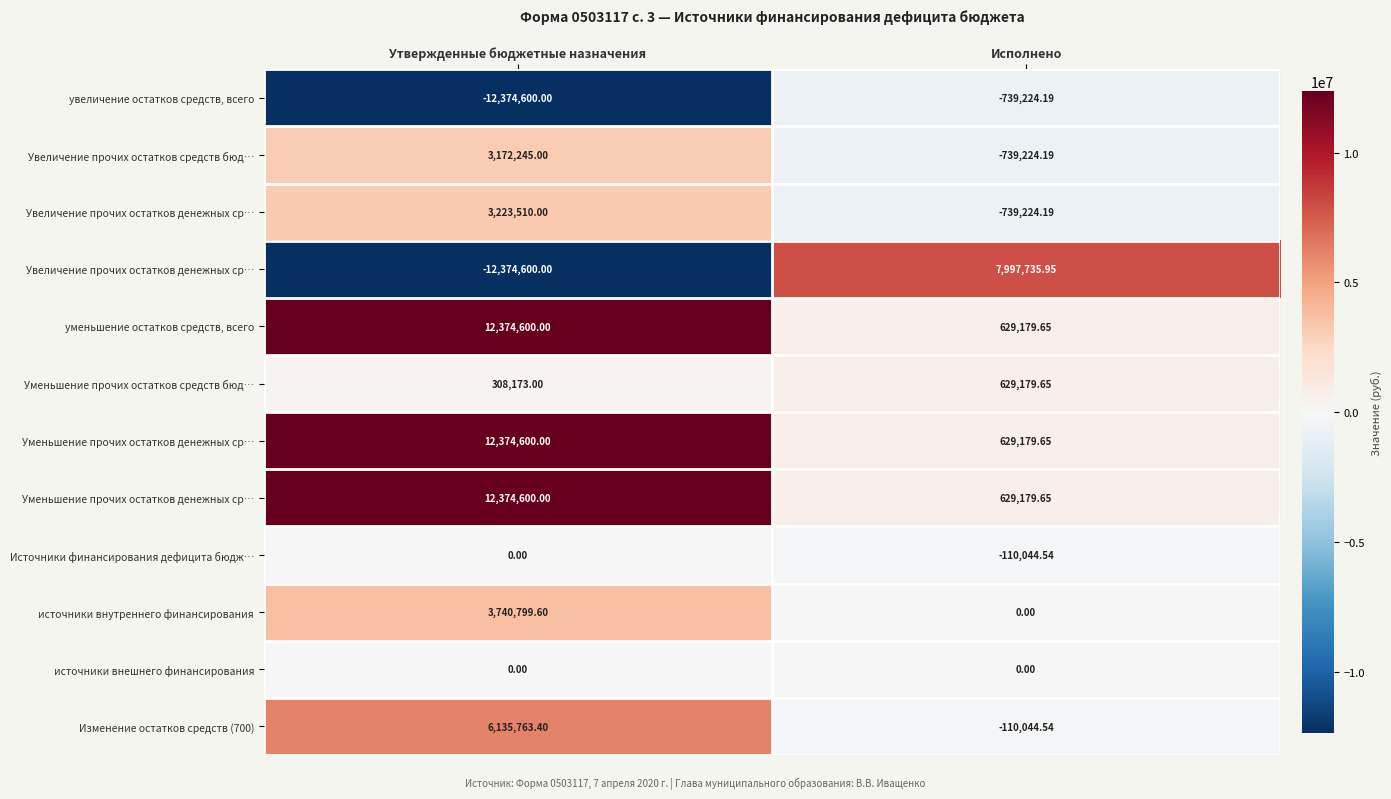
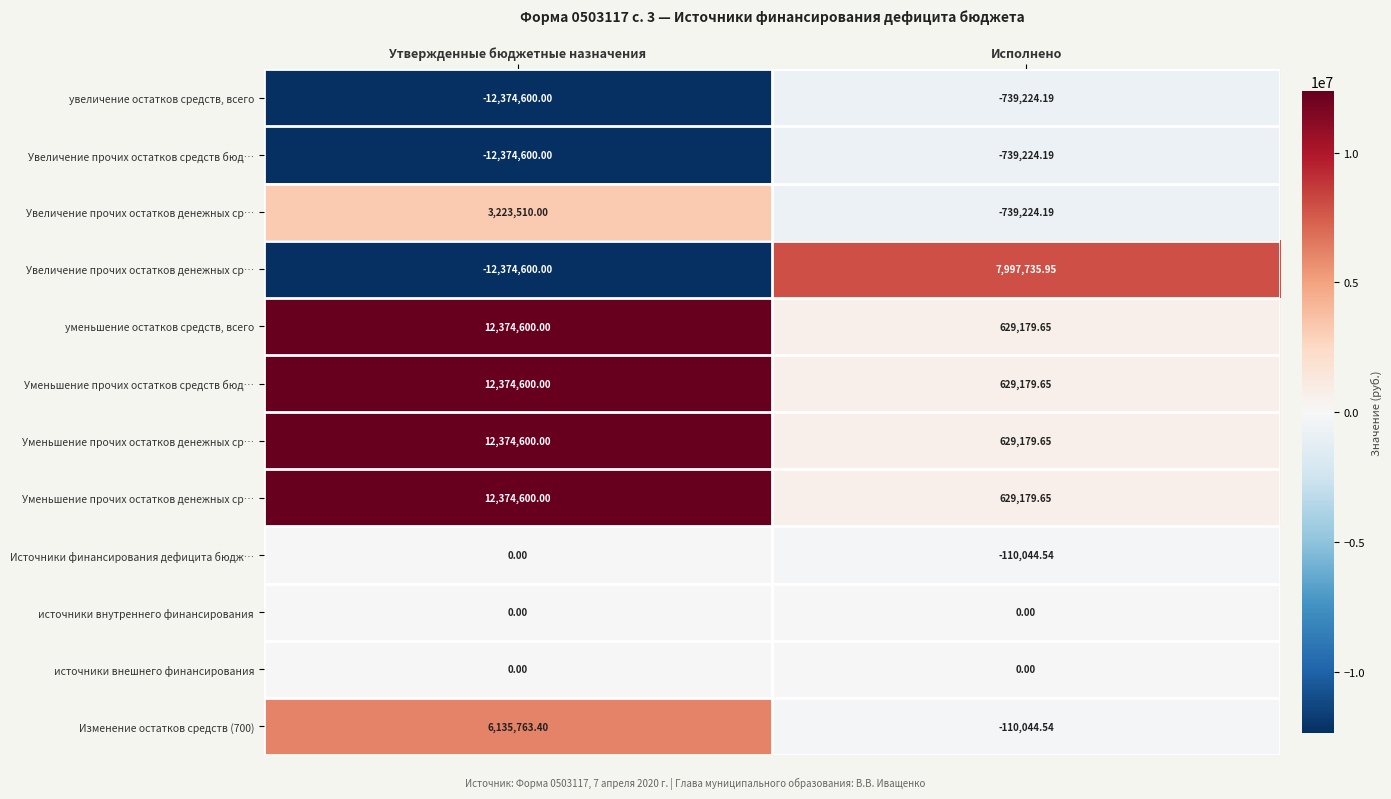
Увеличение прочих остатков средств бюд…, Утвержденные бюджетные назначения: 3,172,245.00 -> -12,374,600.00
Уменьшение прочих остатков средств бюд…, Утвержденные бюджетные назначения: 308,173.00 -> 12,374,600.00
источники внутреннего финансирования, Утвержденные бюджетные назначения: 3,740,799.60 -> 0.00
